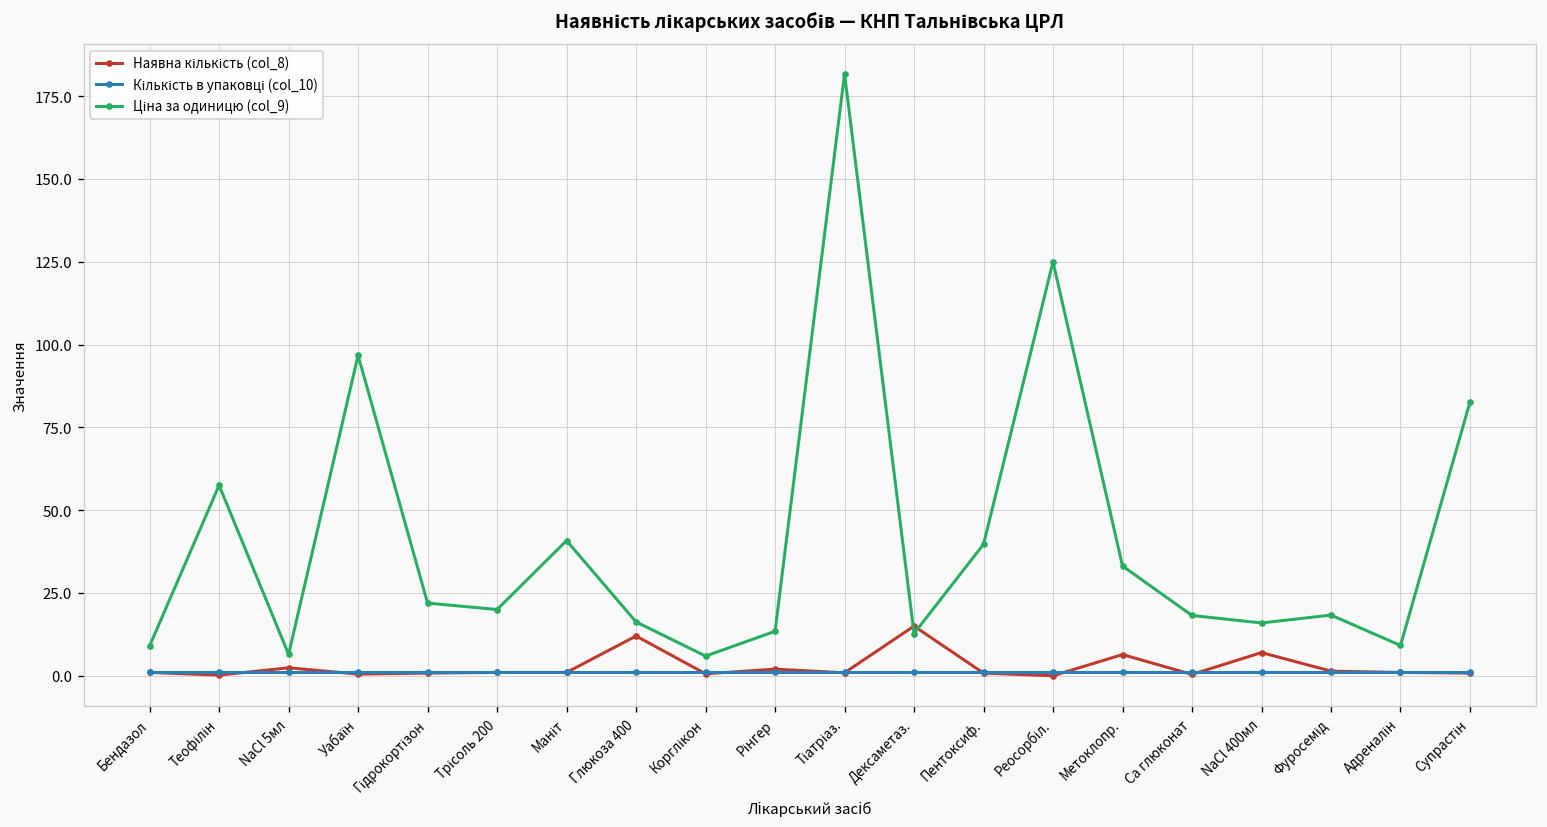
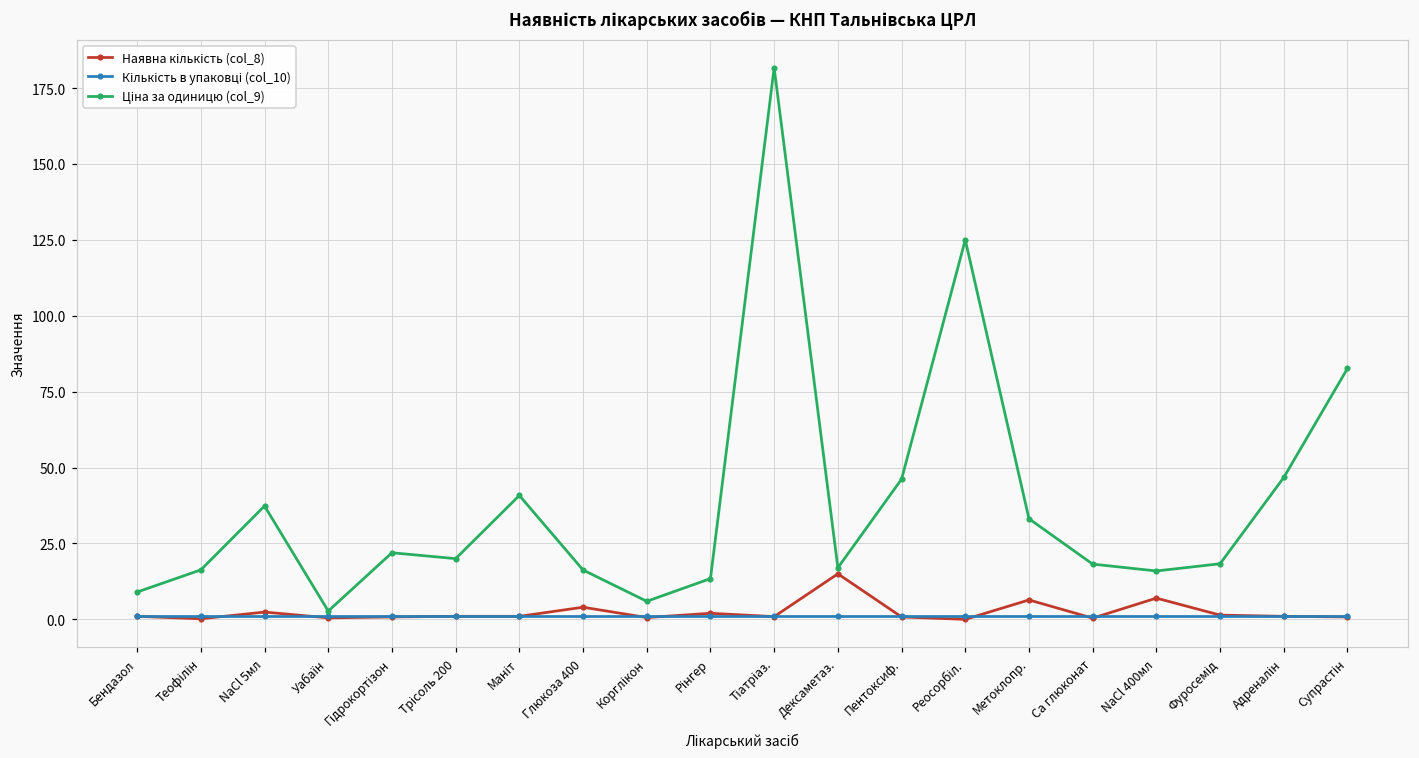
Ціна за одиницю (col_9), Теофілін: 58 -> 16
Ціна за одиницю (col_9), NaCl 5мл: 6 -> 37
Ціна за одиницю (col_9), Уабаїн: 97 -> 3
Наявна кількість (col_8), Глюкоза 400: 12 -> 4
Ціна за одиницю (col_9), Дексаметаз.: 13 -> 17
Ціна за одиницю (col_9), Пентоксиф.: 40 -> 46
Ціна за одиницю (col_9), Адреналін: 9 -> 47
